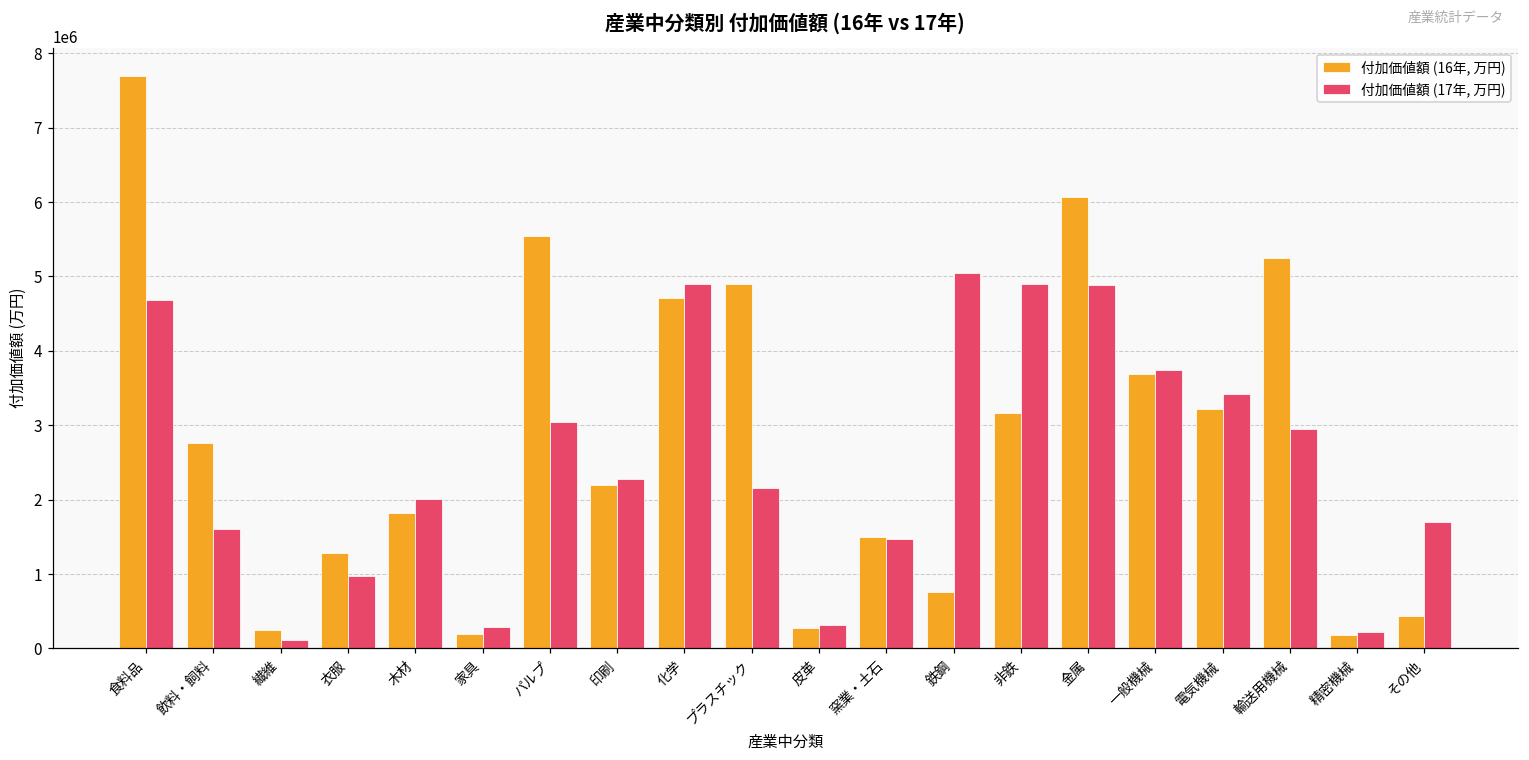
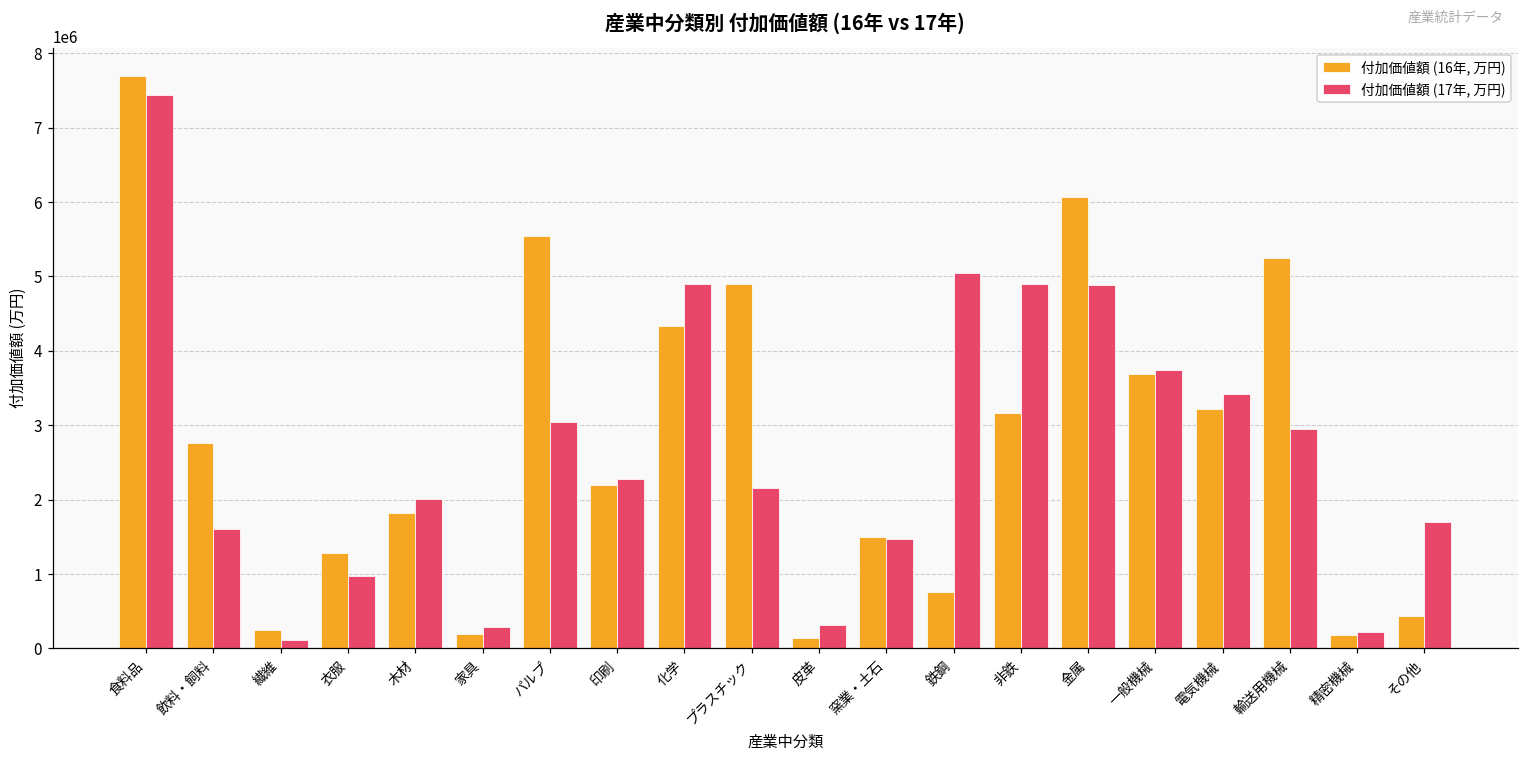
付加価値額 (17年, 万円), 食料品: 4700000 -> 7400000
付加価値額 (16年, 万円), 化学: 4700000 -> 4300000
付加価値額 (16年, 万円), 皮革: 300000 -> 100000
